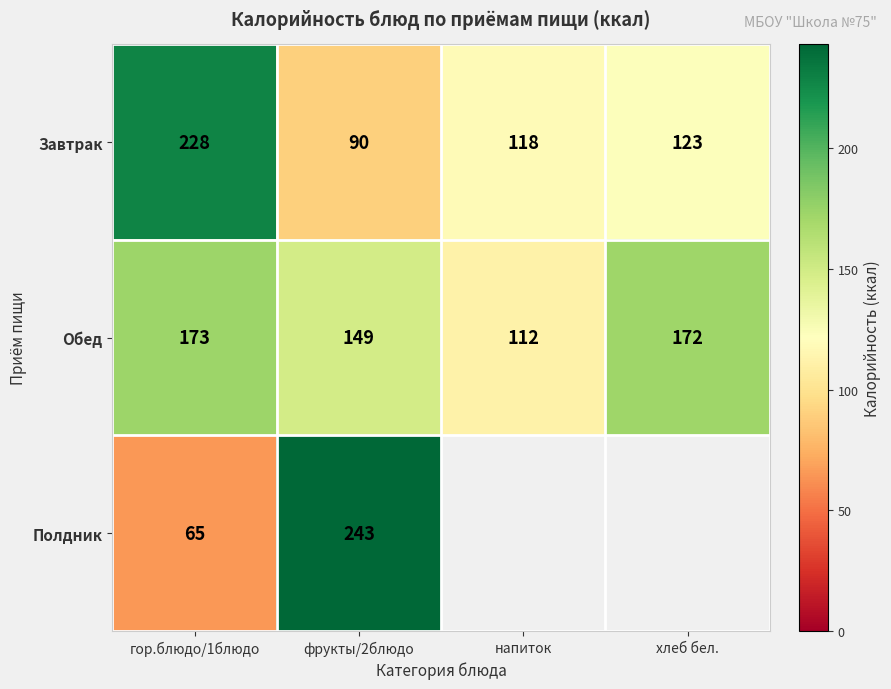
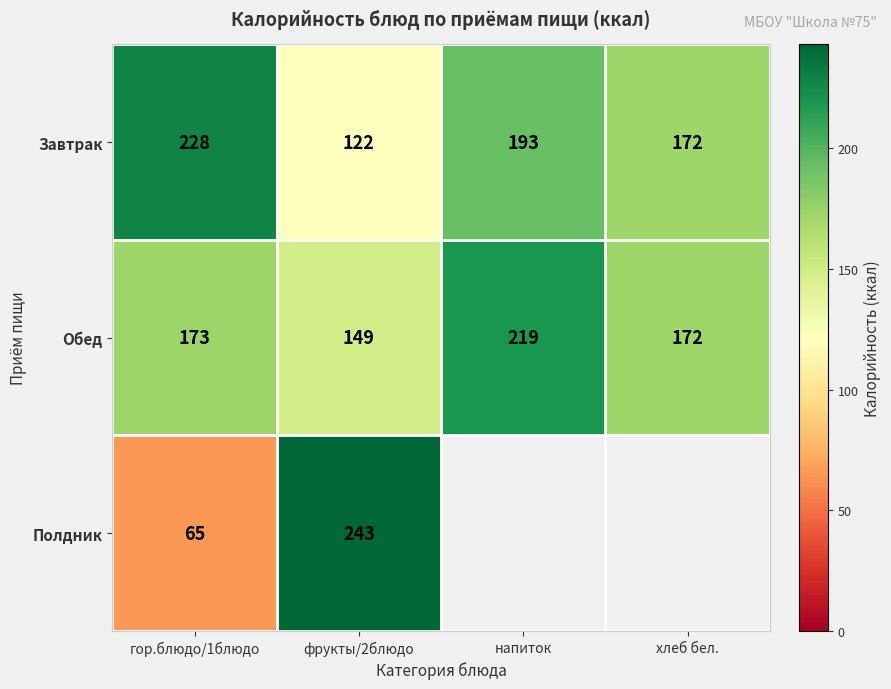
Завтрак, фрукты/2блюдо: 90 -> 122
Завтрак, напиток: 118 -> 193
Завтрак, хлеб бел.: 123 -> 172
Обед, напиток: 112 -> 219
